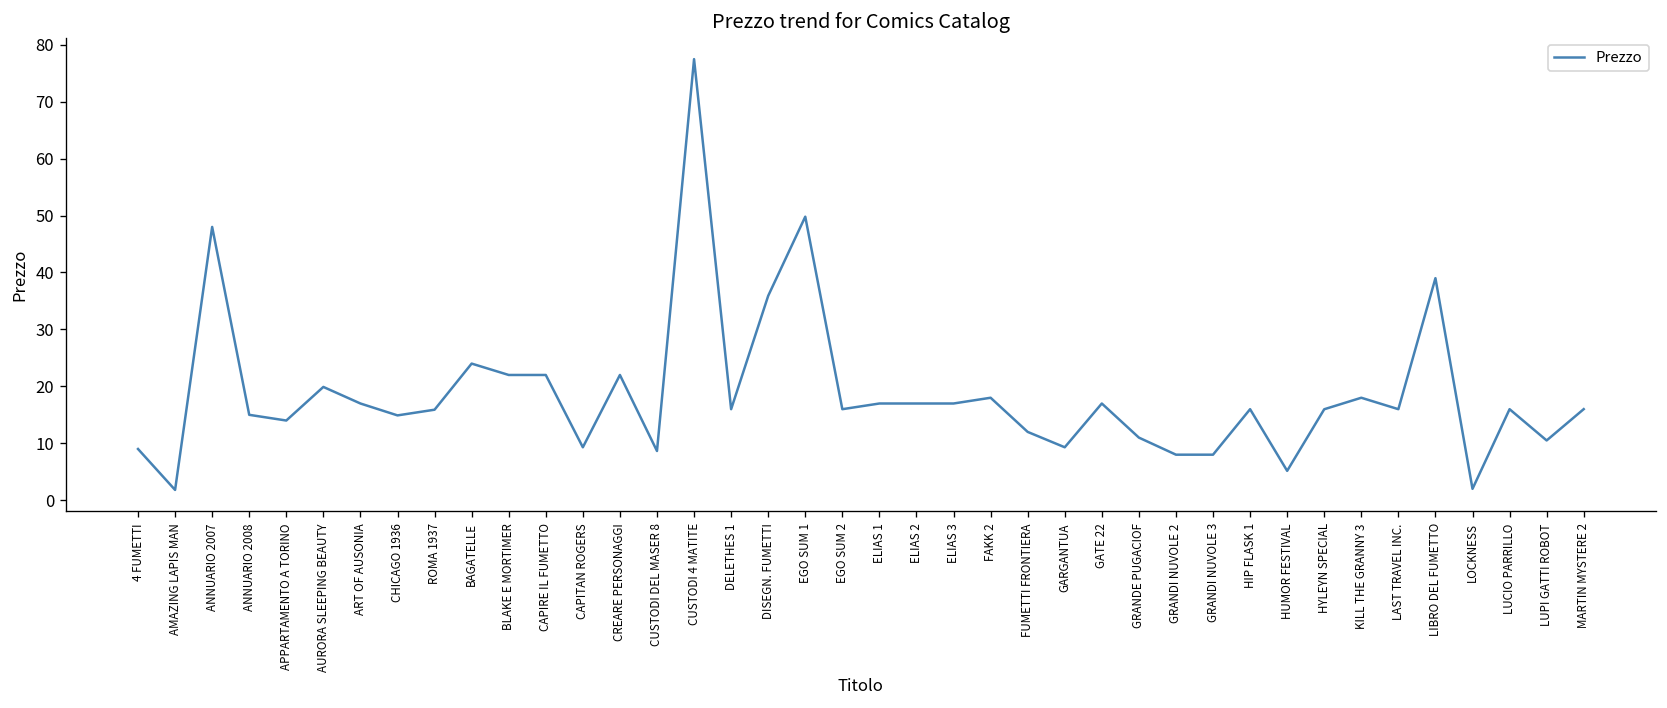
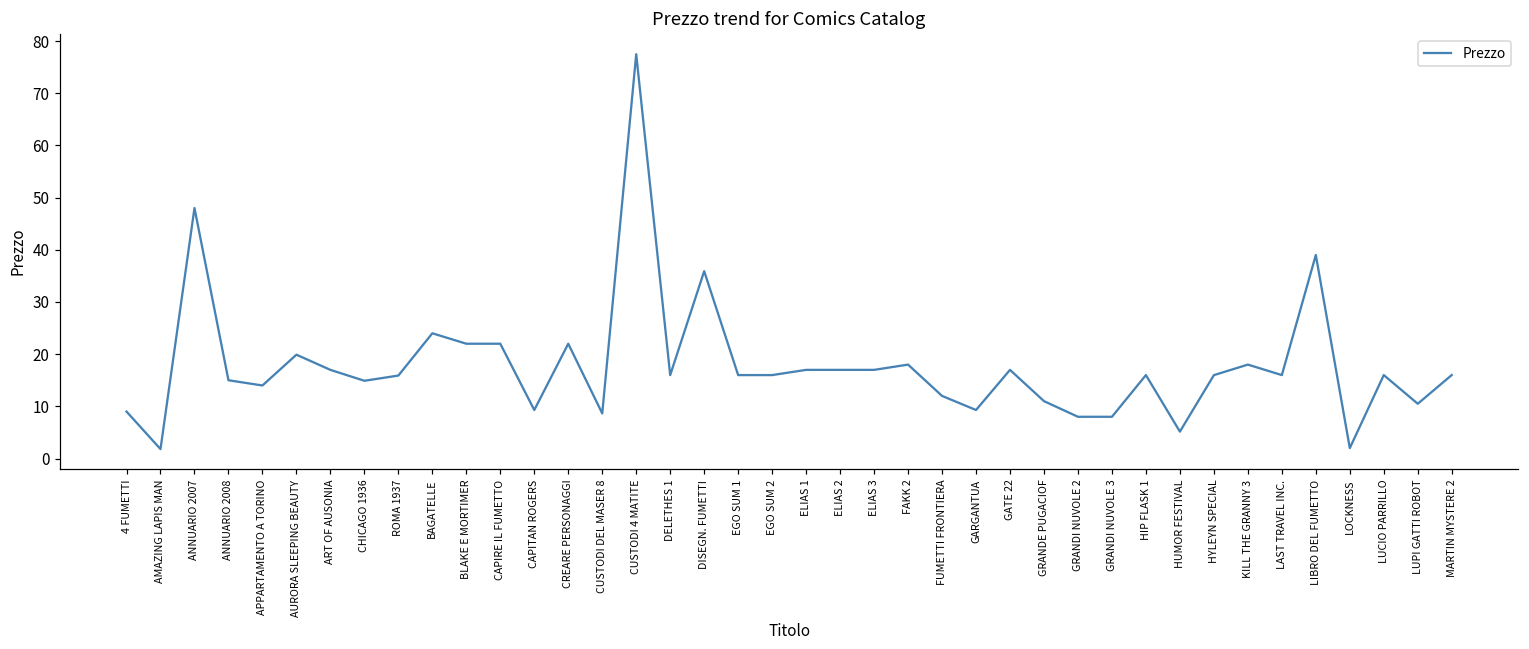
EGO SUM 1: 50 -> 16
